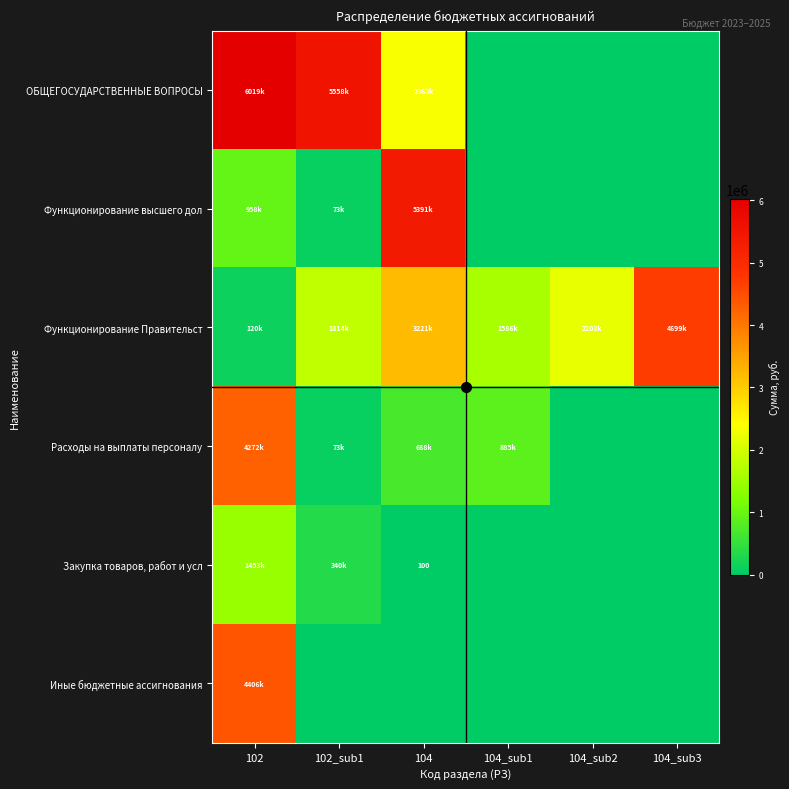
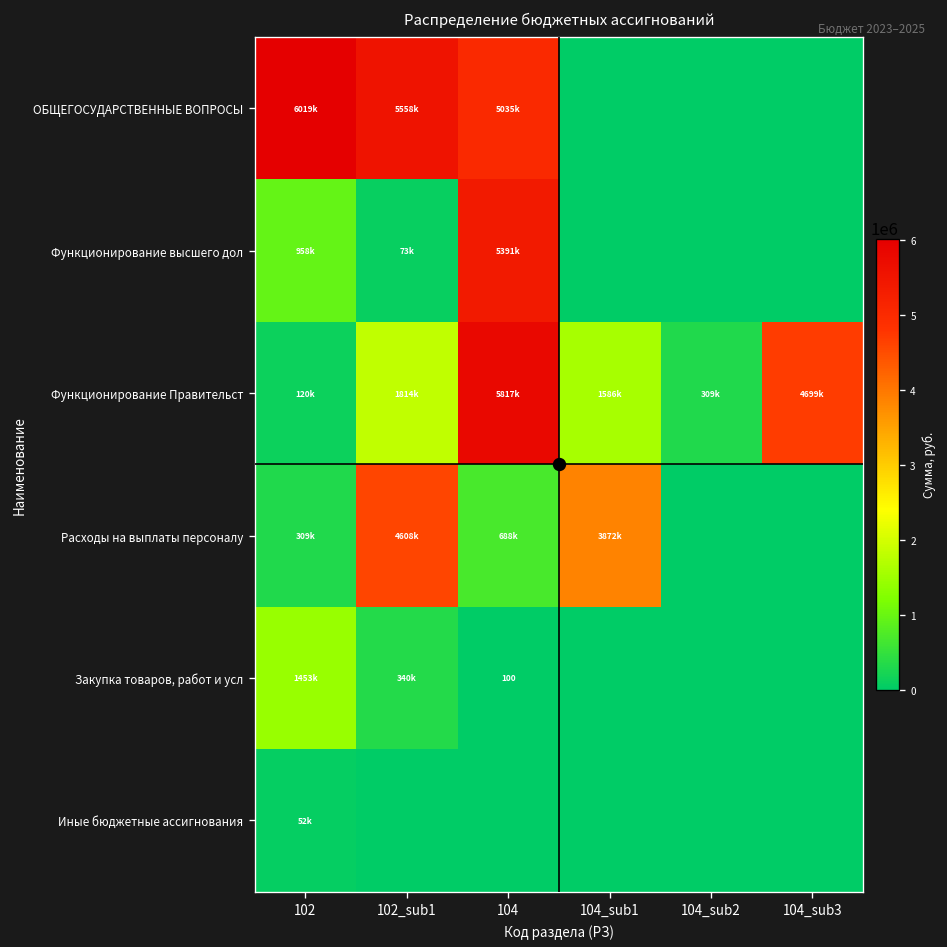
ОБЩЕГОСУДАРСТВЕННЫЕ ВОПРОСЫ, 104: 2363k -> 5035k
Функционирование Правительст, 104: 3221k -> 5817k
Функционирование Правительст, 104_sub2: 2203k -> 309k
Расходы на выплаты персоналу, 102: 4272k -> 309k
Расходы на выплаты персоналу, 102_sub1: 73k -> 4608k
Расходы на выплаты персоналу, 104_sub1: 885k -> 3872k
Иные бюджетные ассигнования, 102: 4406k -> 52k
